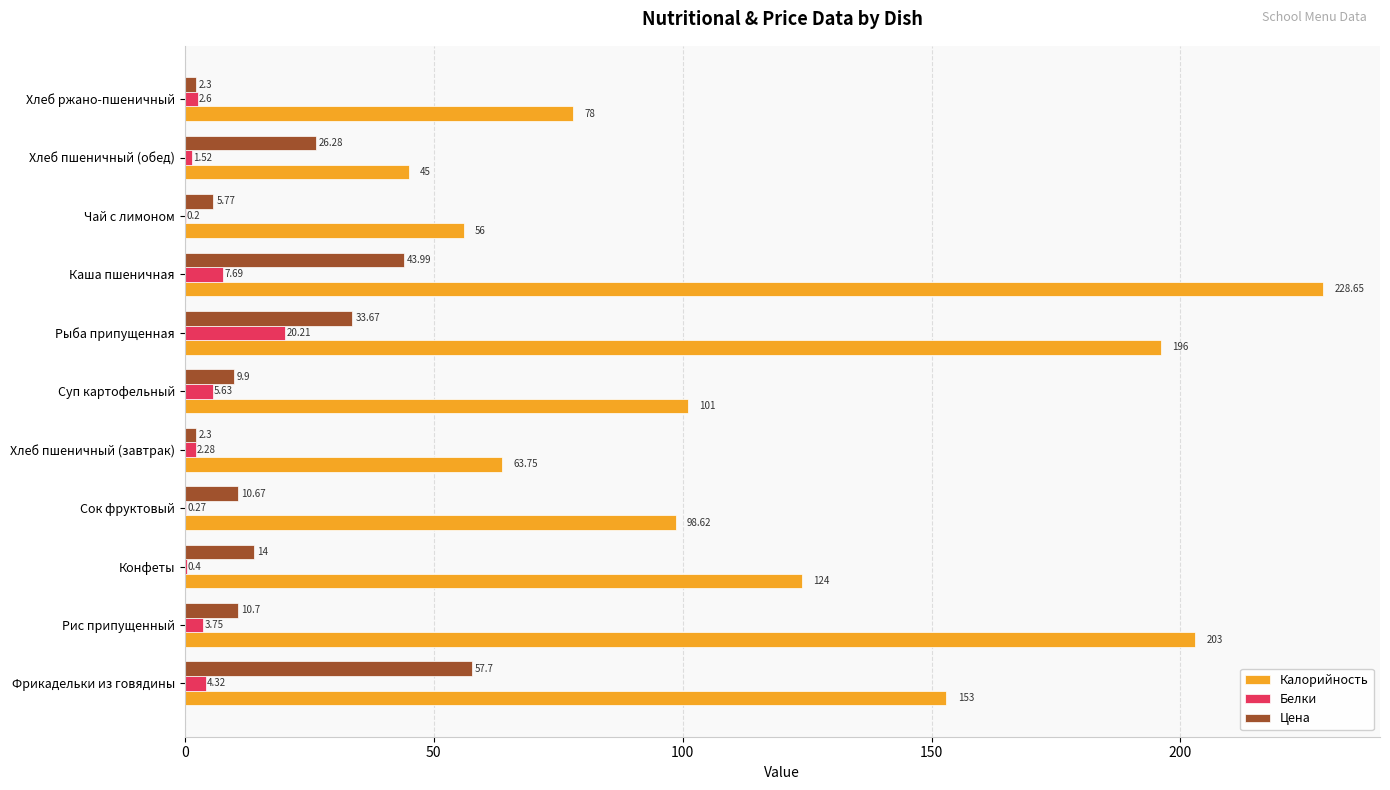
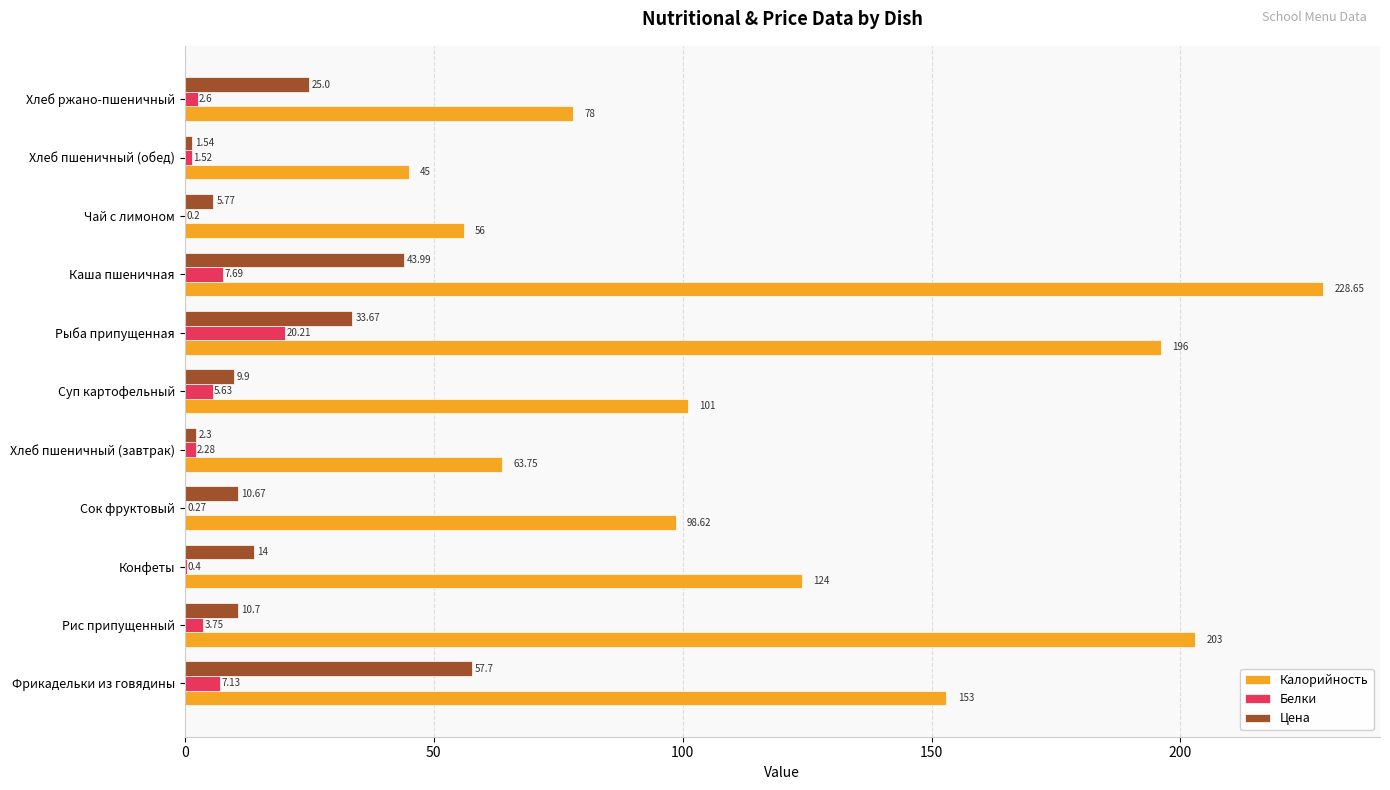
Цена, Хлеб ржано-пшеничный: 2.3 -> 25.0
Цена, Хлеб пшеничный (обед): 26.28 -> 1.54
Белки, Фрикадельки из говядины: 4.32 -> 7.13
